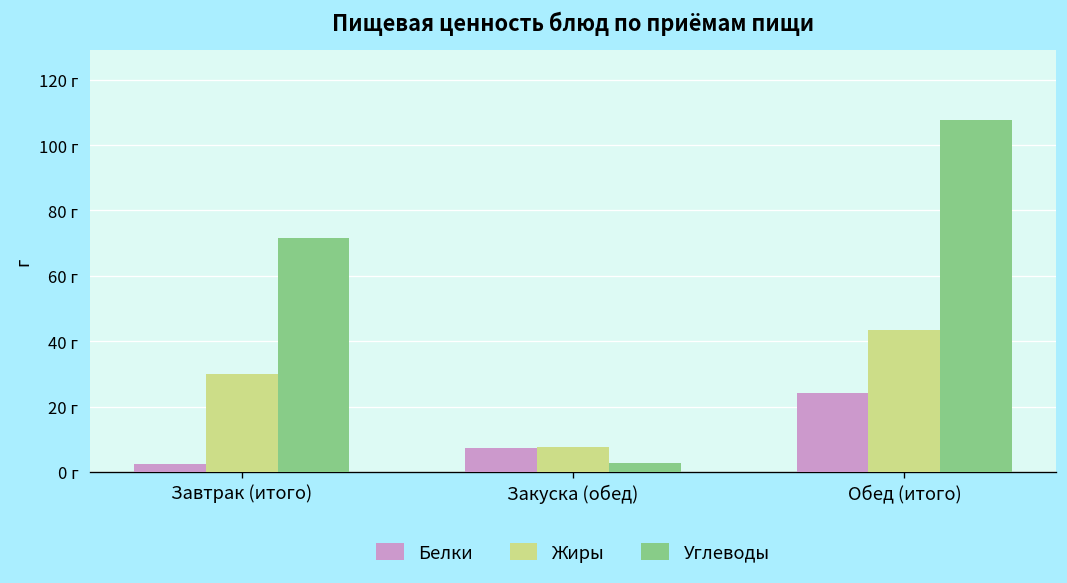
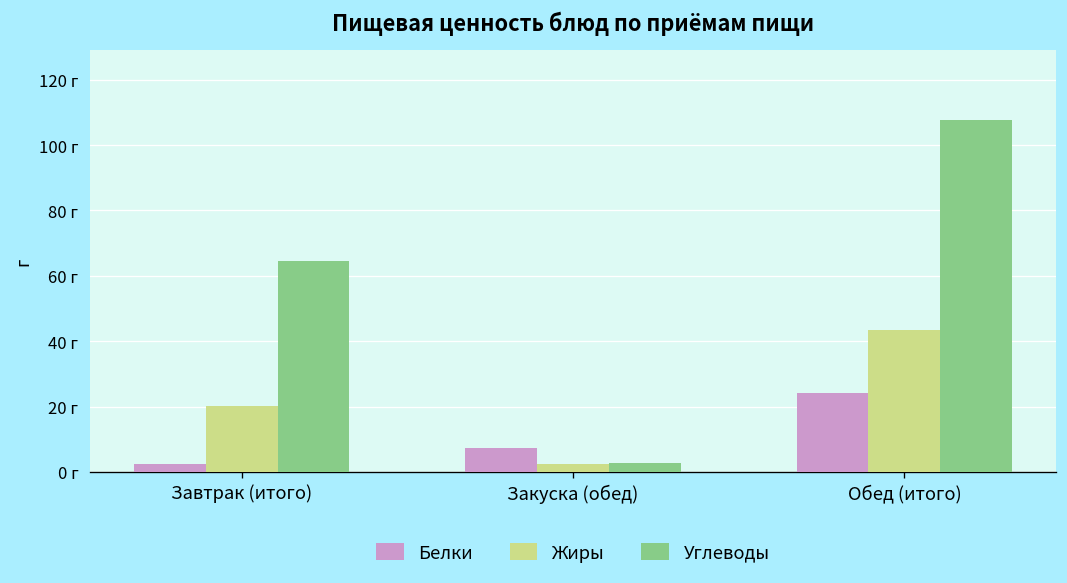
Жиры, Завтрак (итого): 30 г -> 20 г
Углеводы, Завтрак (итого): 72 г -> 65 г
Жиры, Закуска (обед): 8 г -> 3 г
